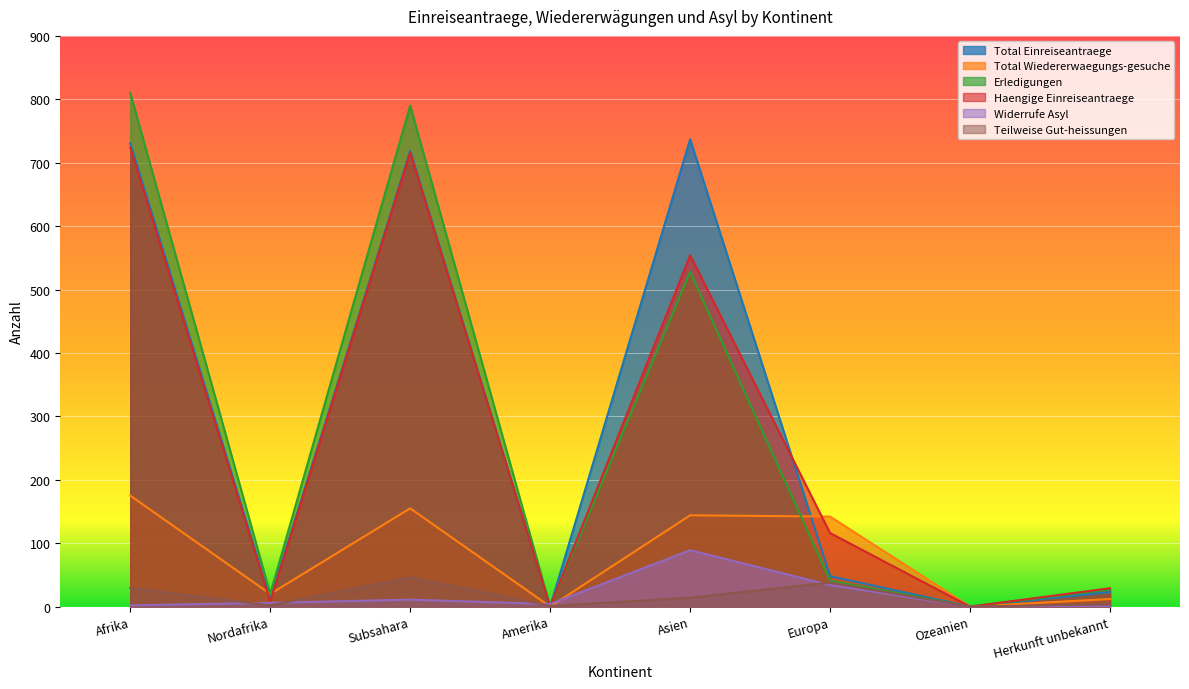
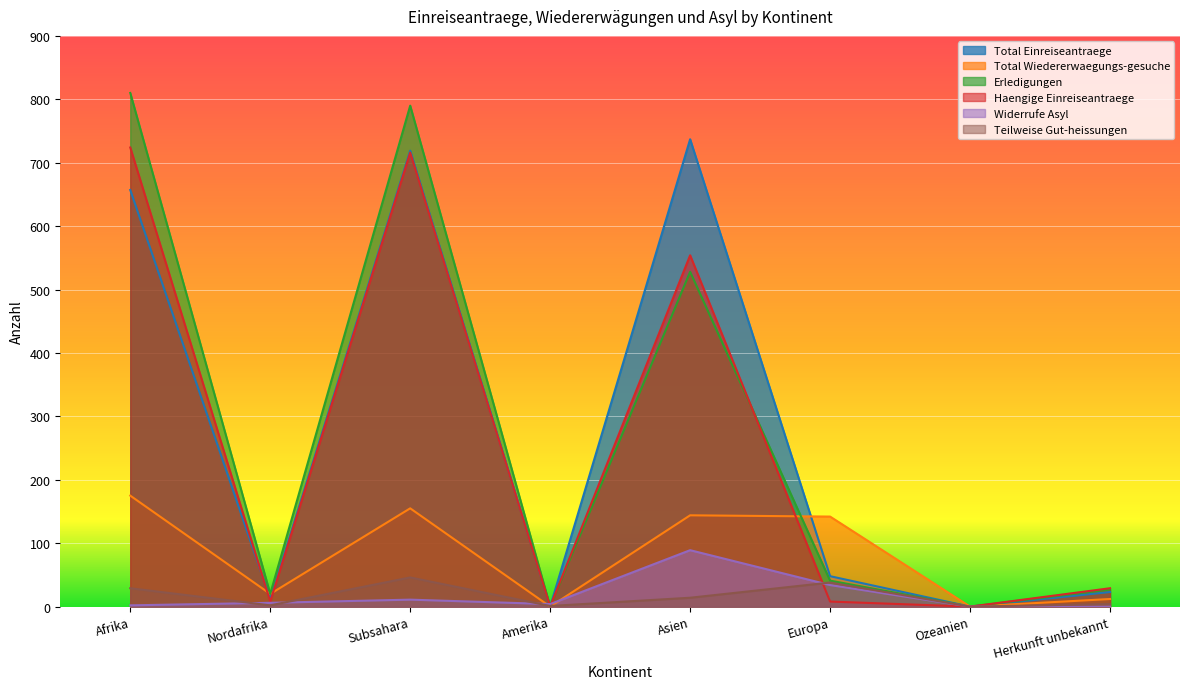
Total Einreiseantraege, Afrika: 730 -> 660
Haengige Einreiseantraege, Europa: 120 -> 10
